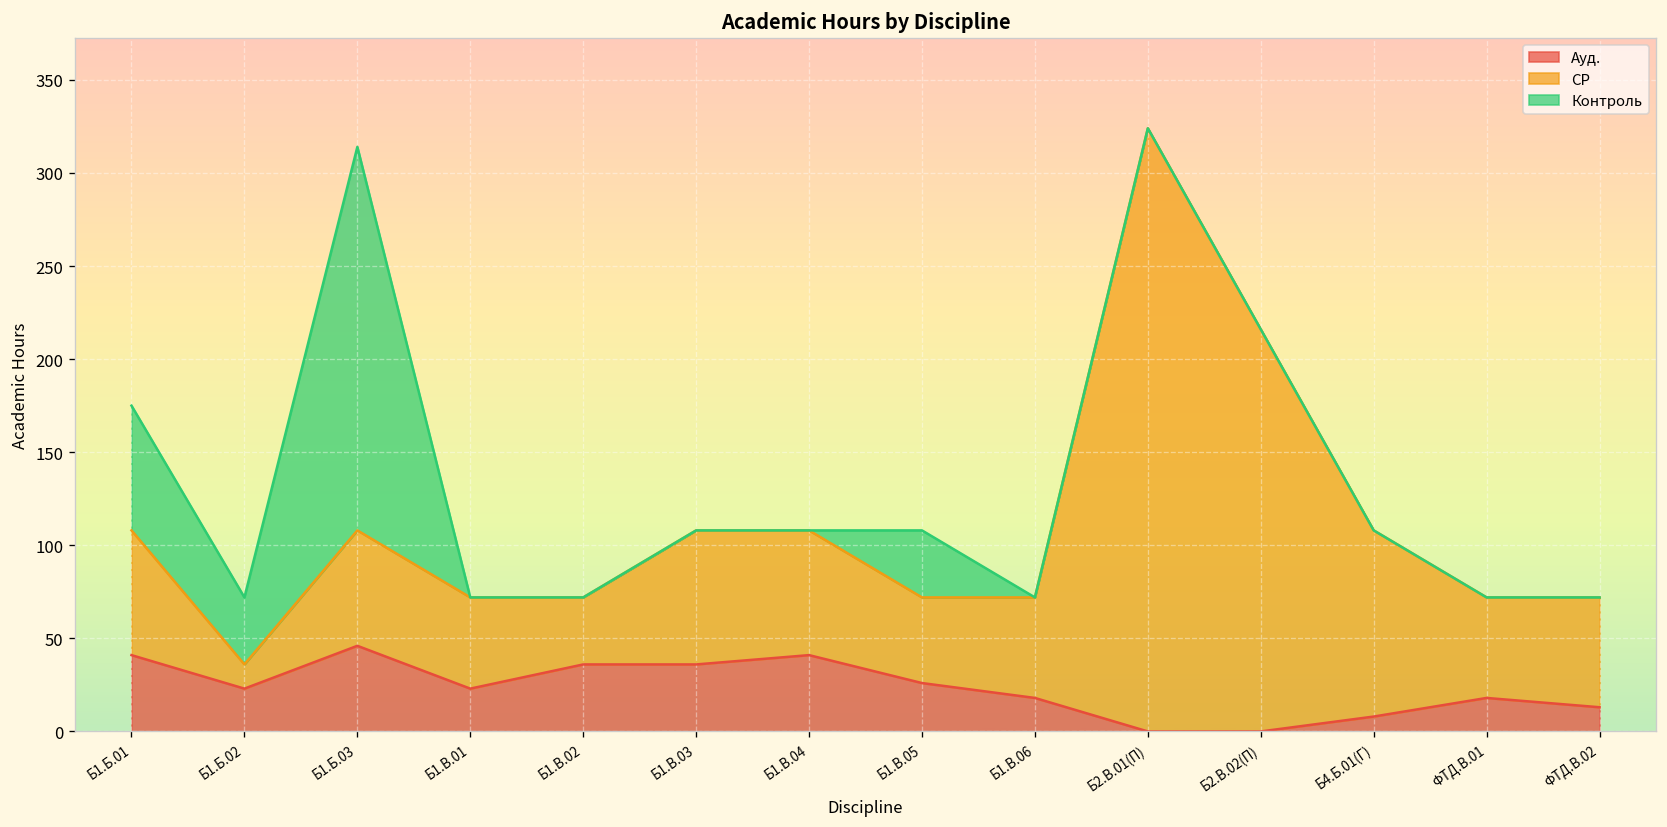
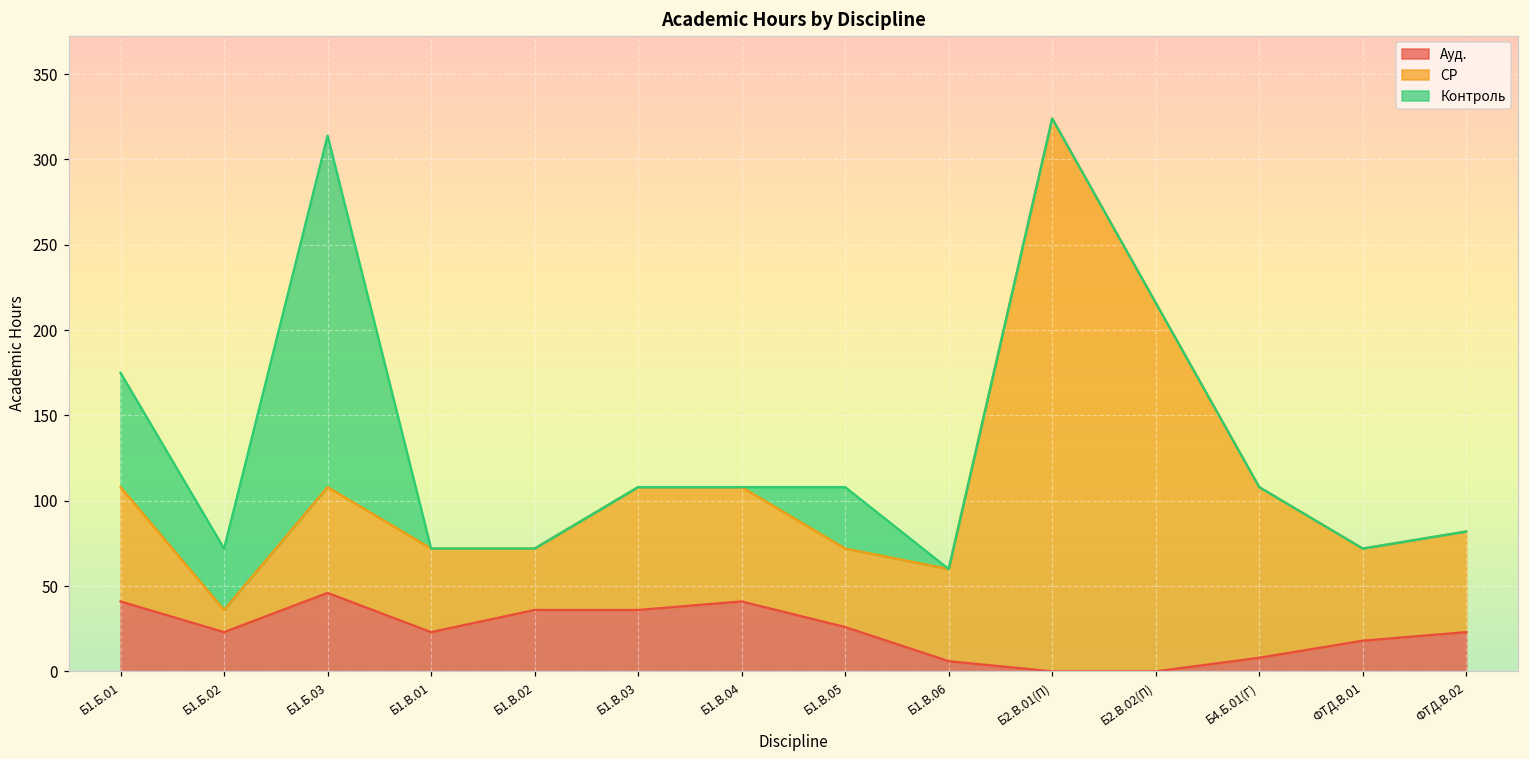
Ауд., Б1.В.06: 18 -> 6
Ауд., ФТД.В.02: 13 -> 23
